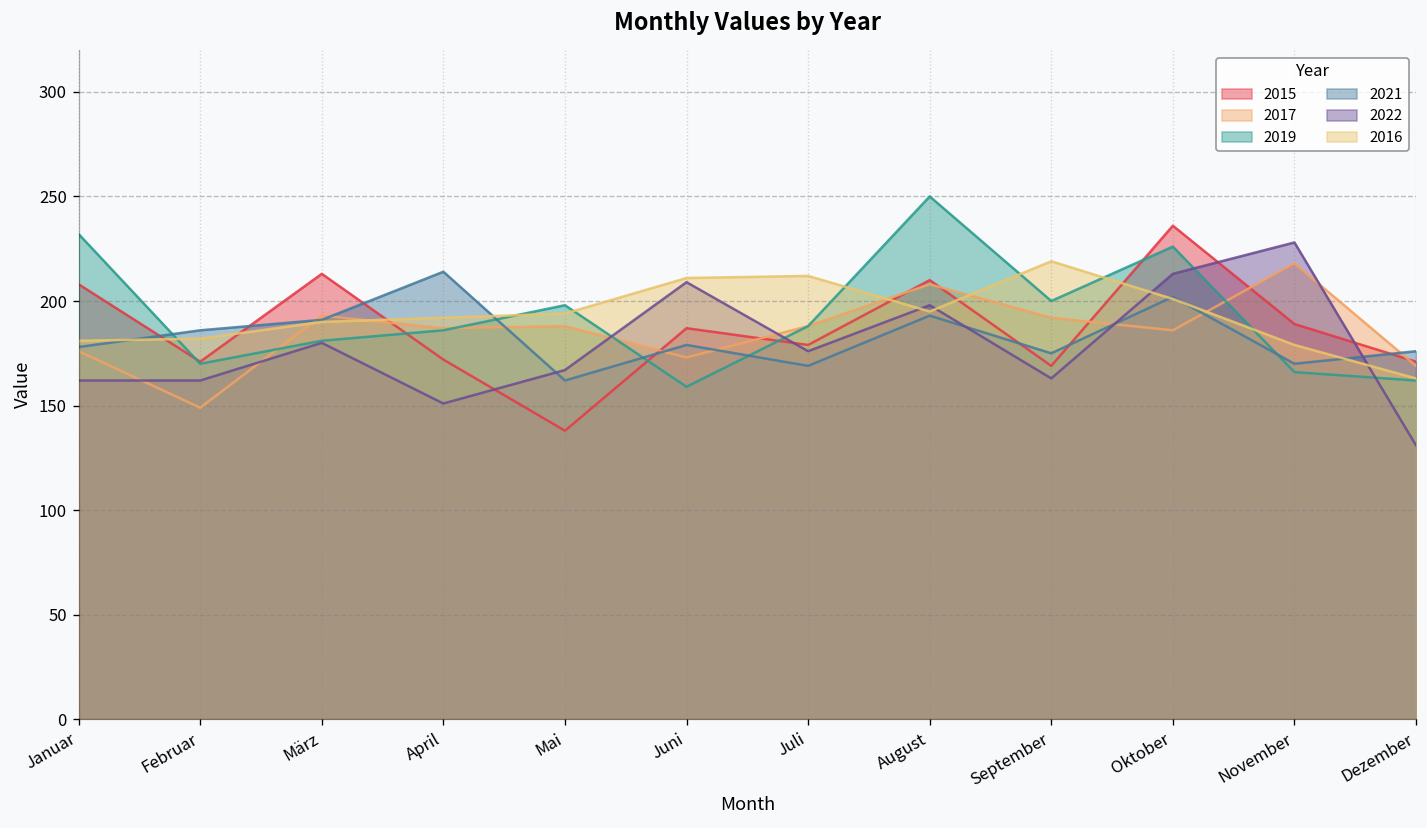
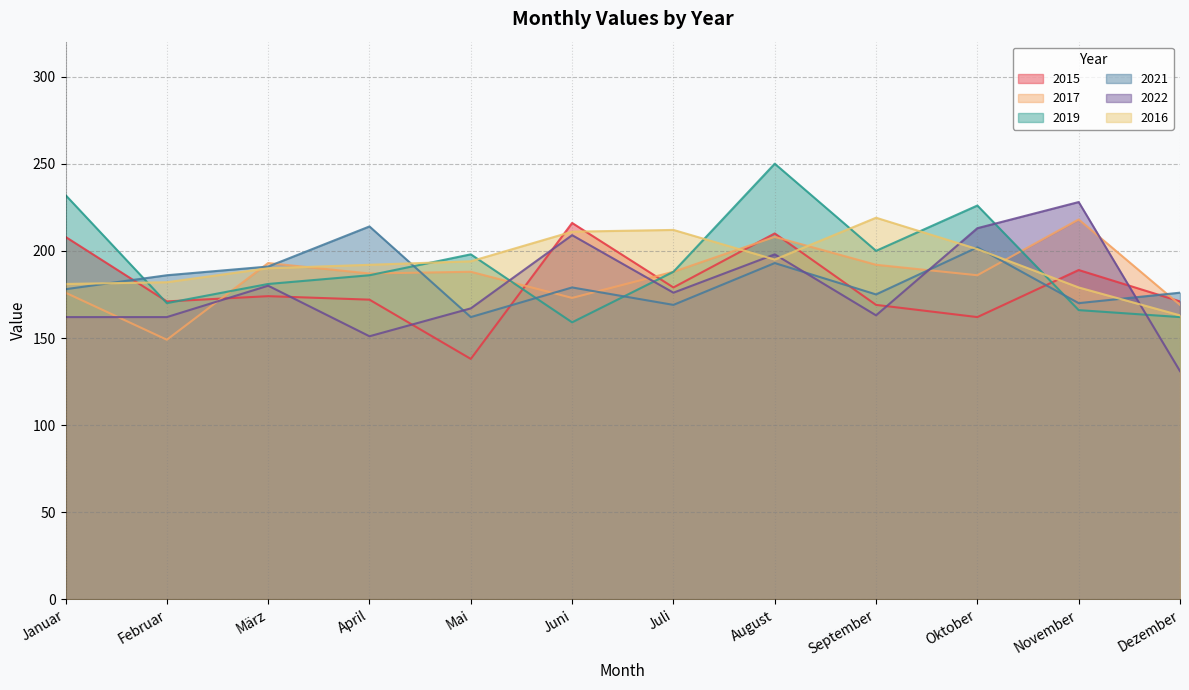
2015, März: 213 -> 174
2015, Juni: 187 -> 216
2015, Oktober: 236 -> 162
